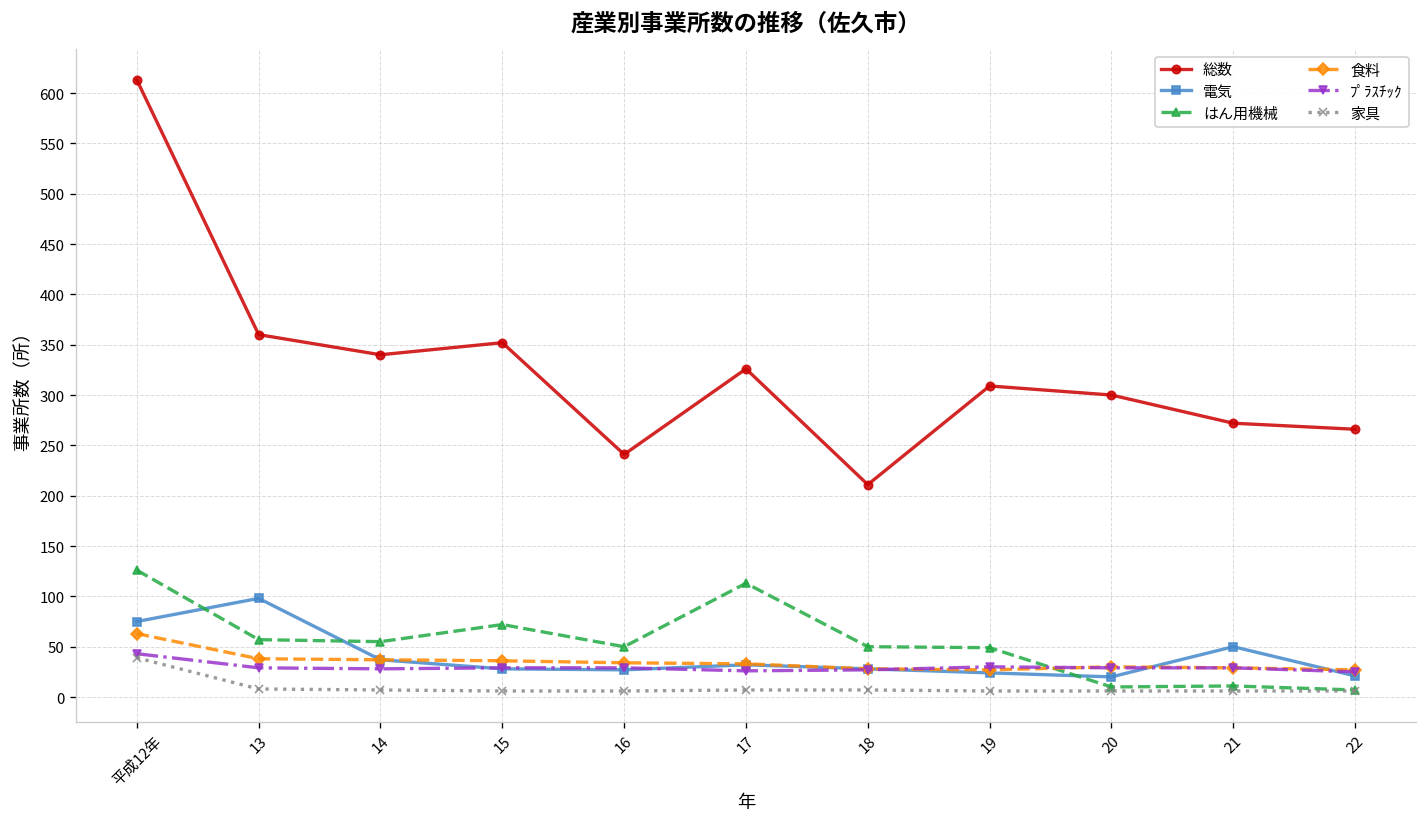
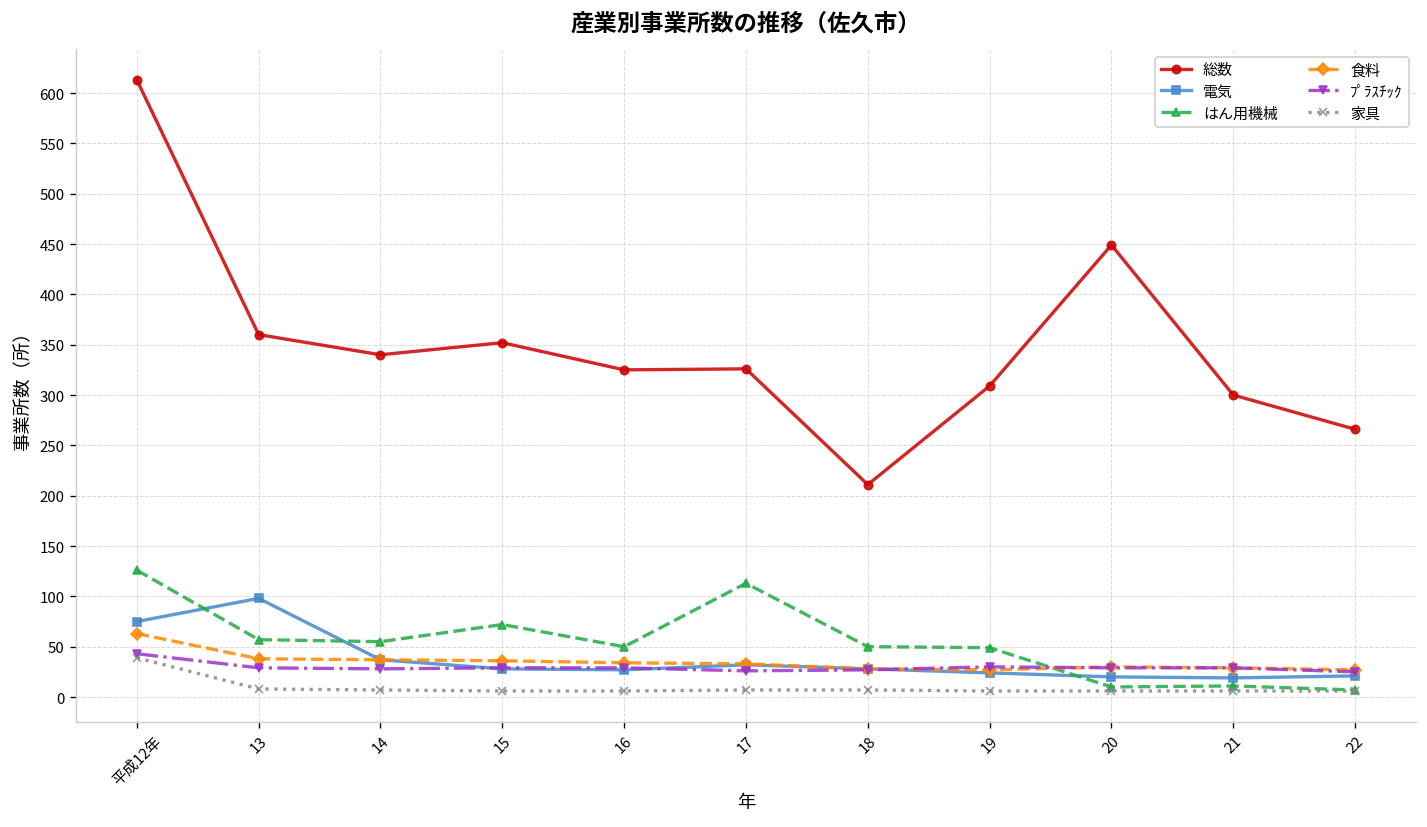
総数, 16: 240 -> 330
総数, 20: 300 -> 450
総数, 21: 270 -> 300
電気, 21: 50 -> 20
